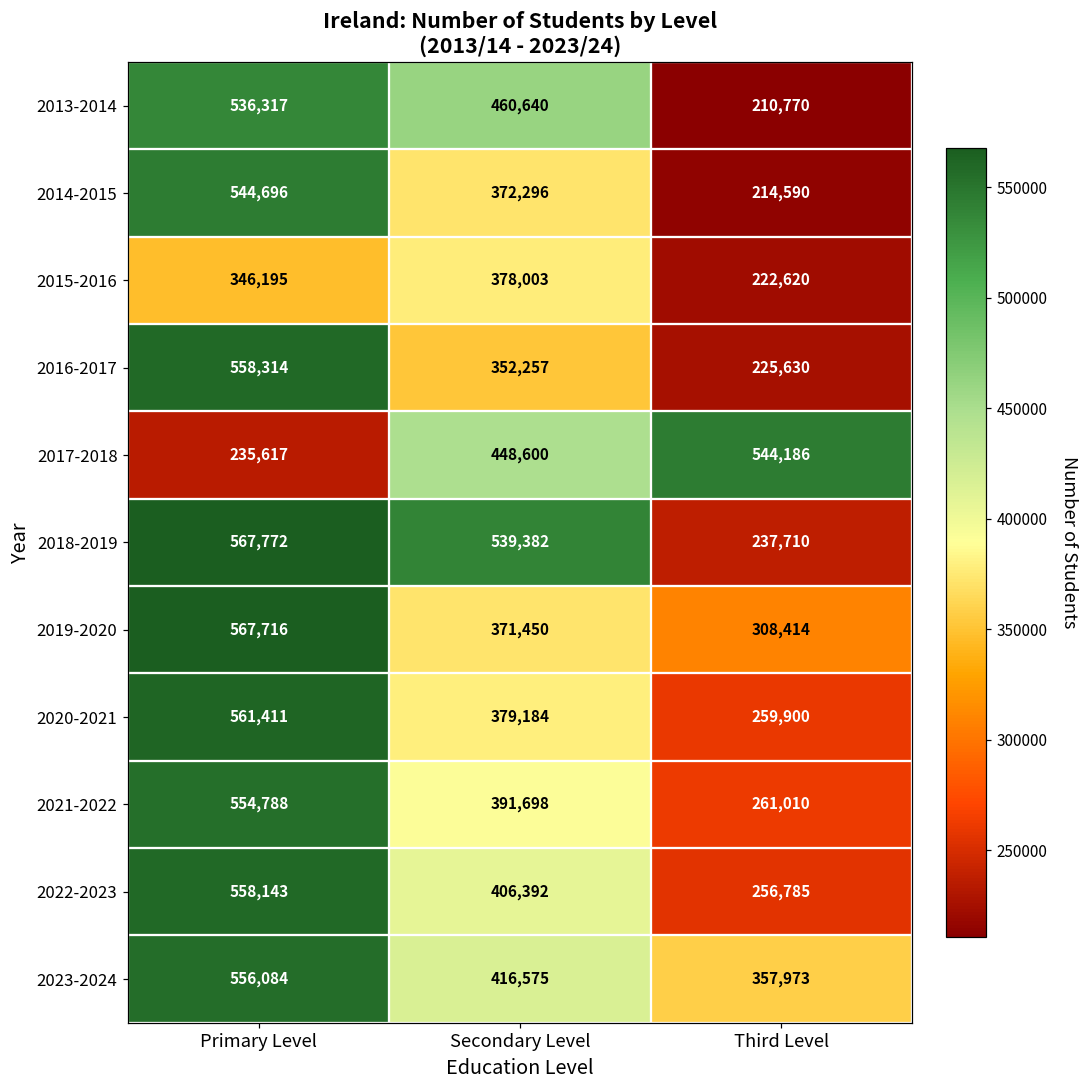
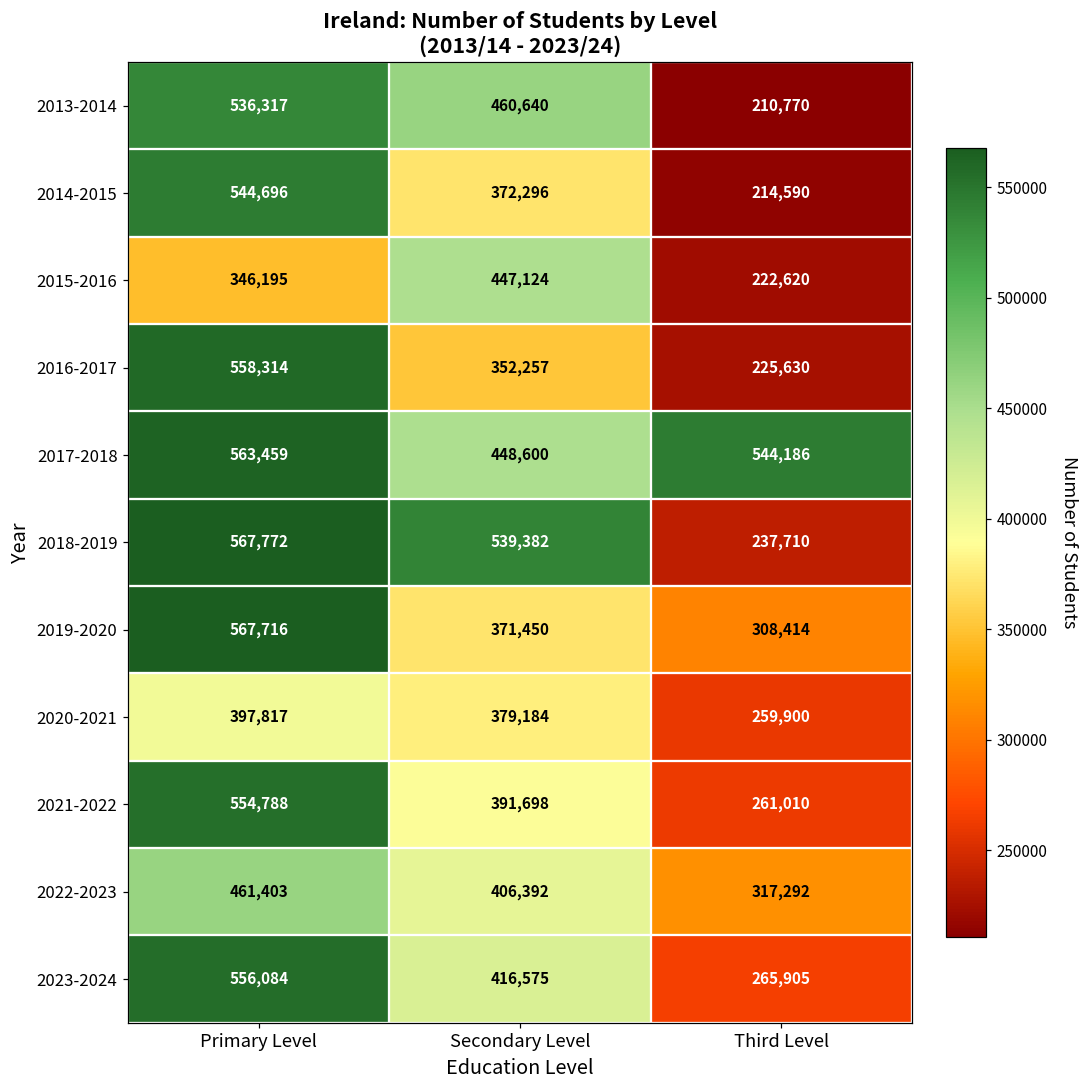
2015-2016, Secondary Level: 378,003 -> 447,124
2017-2018, Primary Level: 235,617 -> 563,459
2020-2021, Primary Level: 561,411 -> 397,817
2022-2023, Primary Level: 558,143 -> 461,403
2022-2023, Third Level: 256,785 -> 317,292
2023-2024, Third Level: 357,973 -> 265,905
